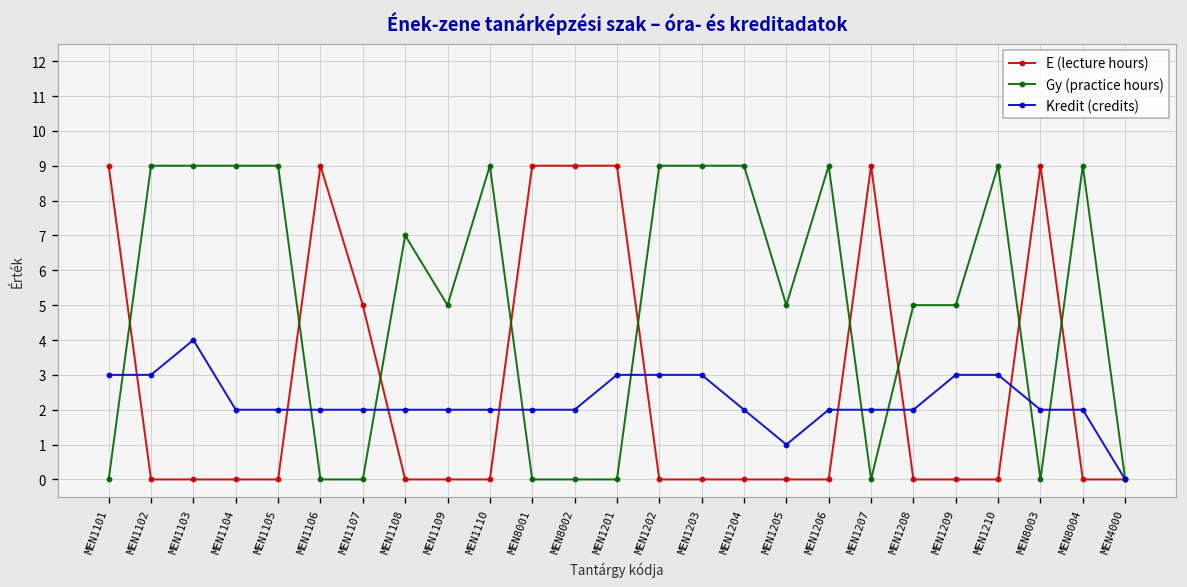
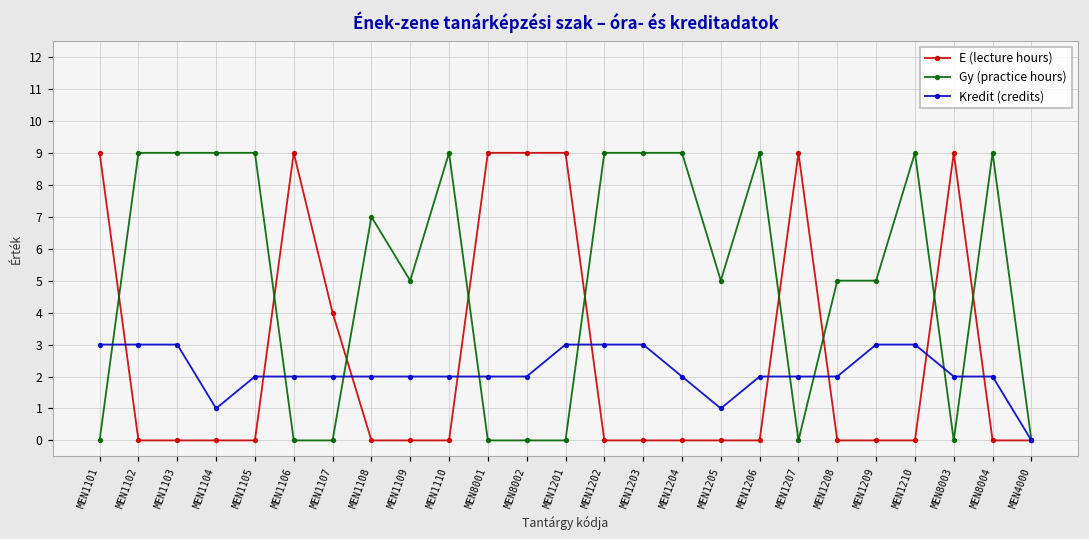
Kredit (credits), MEN1103: 4 -> 3
Kredit (credits), MEN1104: 2 -> 1
E (lecture hours), MEN1107: 5 -> 4
